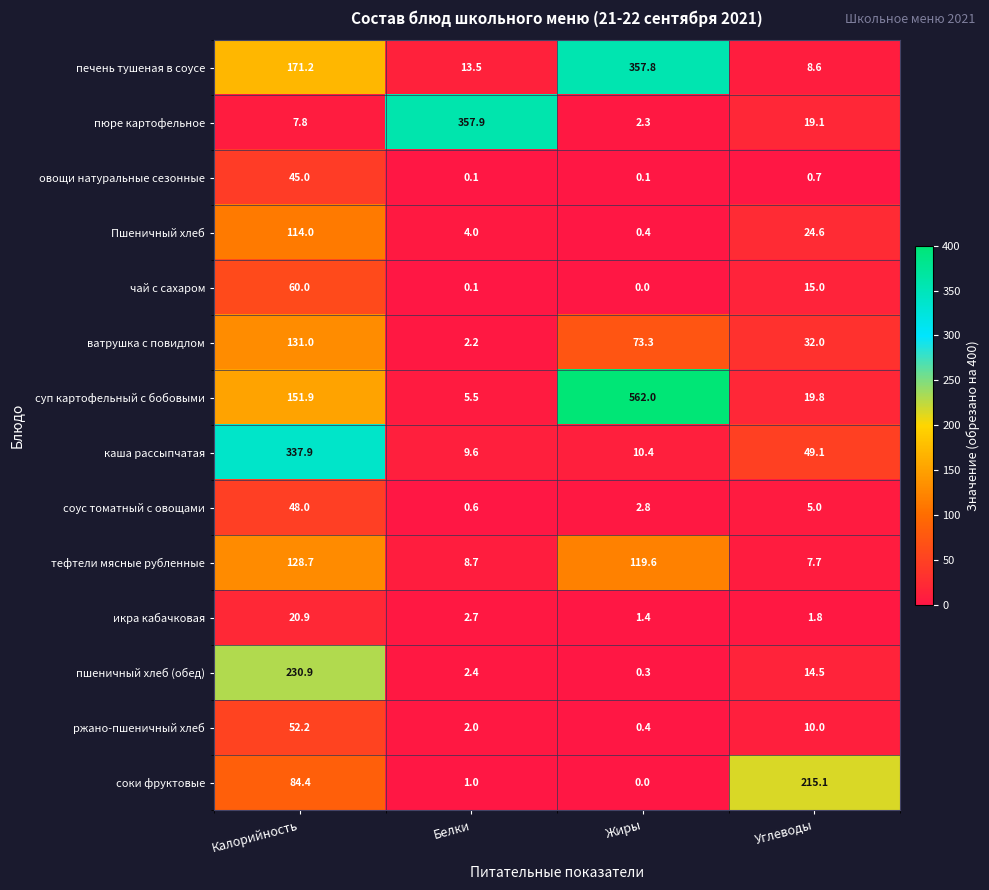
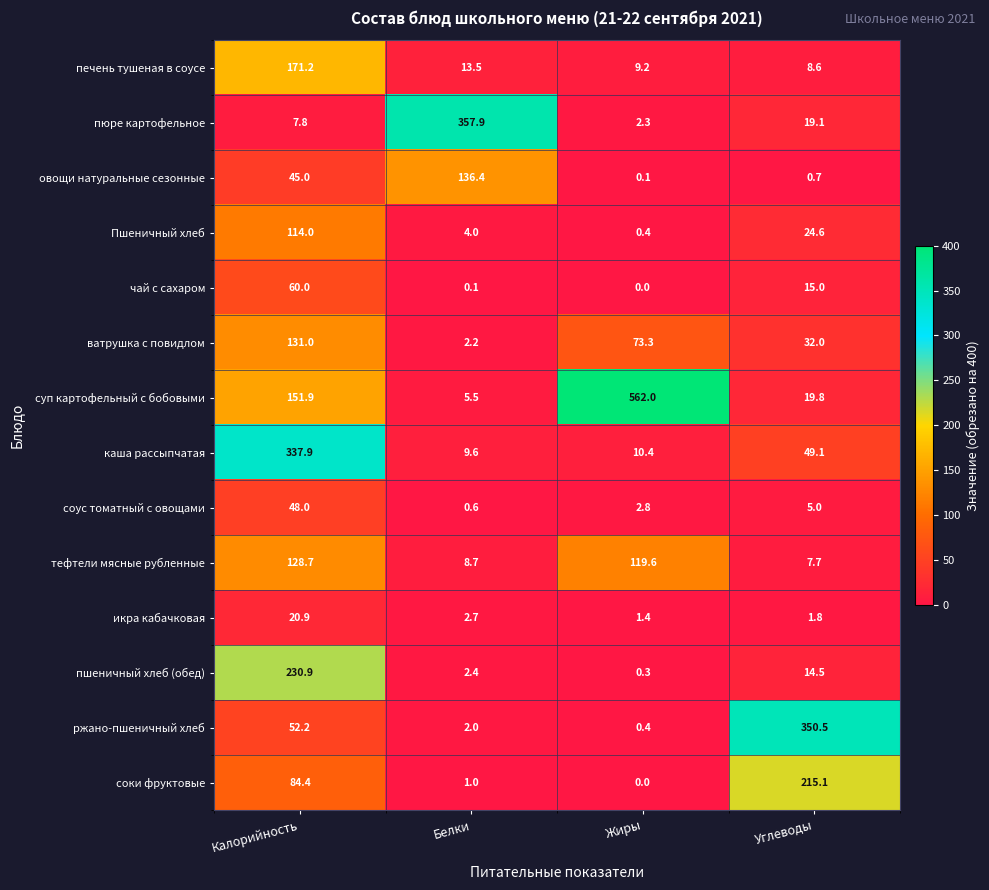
печень тушеная в соусе, Жиры: 357.8 -> 9.2
овощи натуральные сезонные, Белки: 0.1 -> 136.4
ржано-пшеничный хлеб, Углеводы: 10.0 -> 350.5
